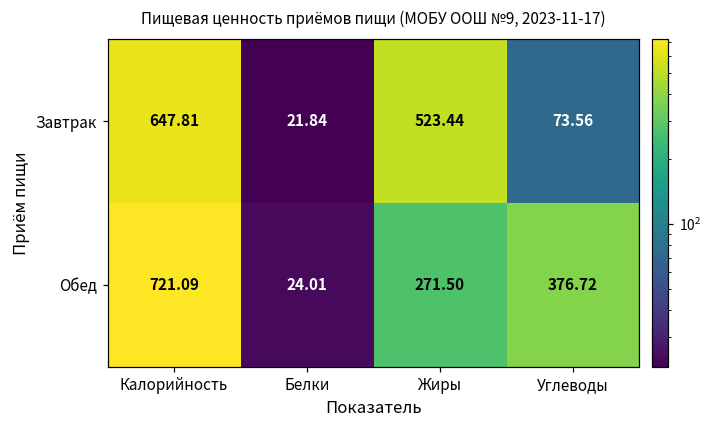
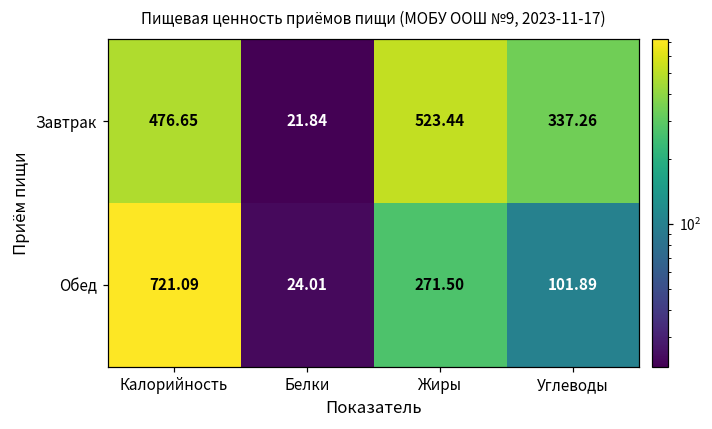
Завтрак, Калорийность: 647.81 -> 476.65
Завтрак, Углеводы: 73.56 -> 337.26
Обед, Углеводы: 376.72 -> 101.89
